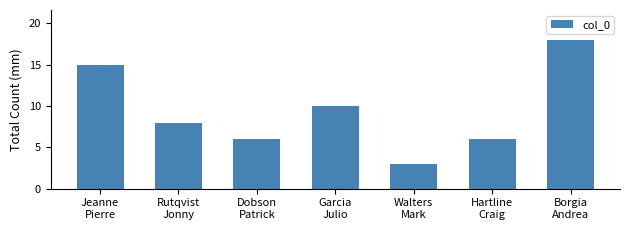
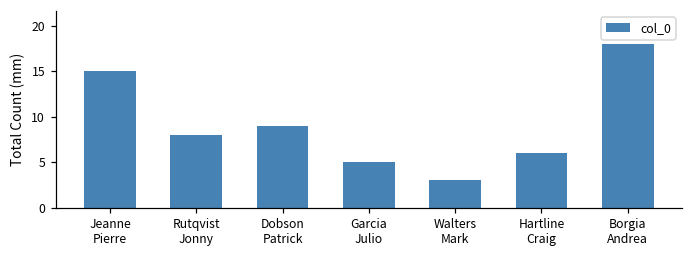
Dobson Patrick: 6 -> 9
Garcia Julio: 10 -> 5
